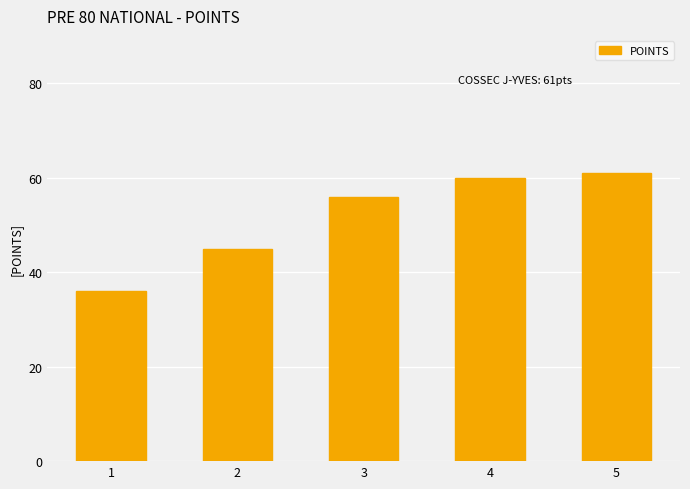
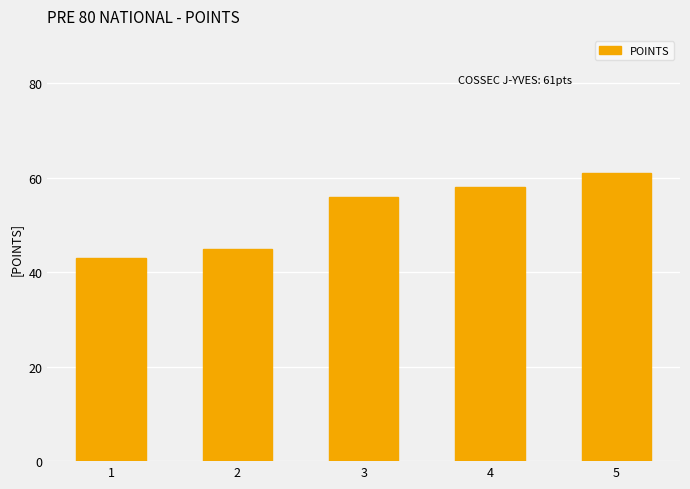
1: 36 -> 43
4: 60 -> 58
